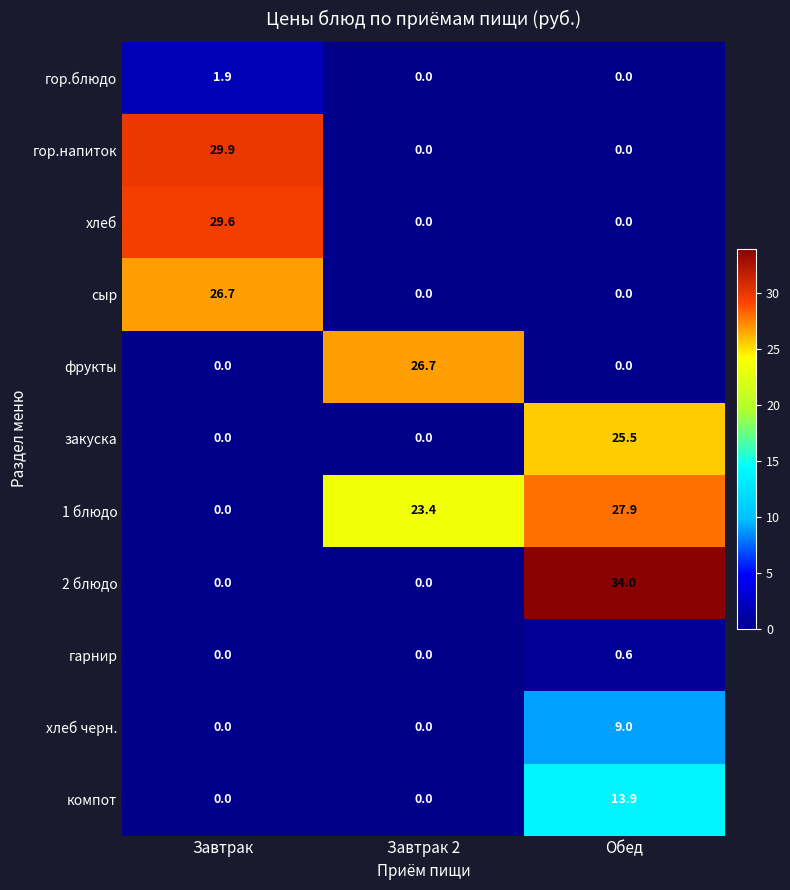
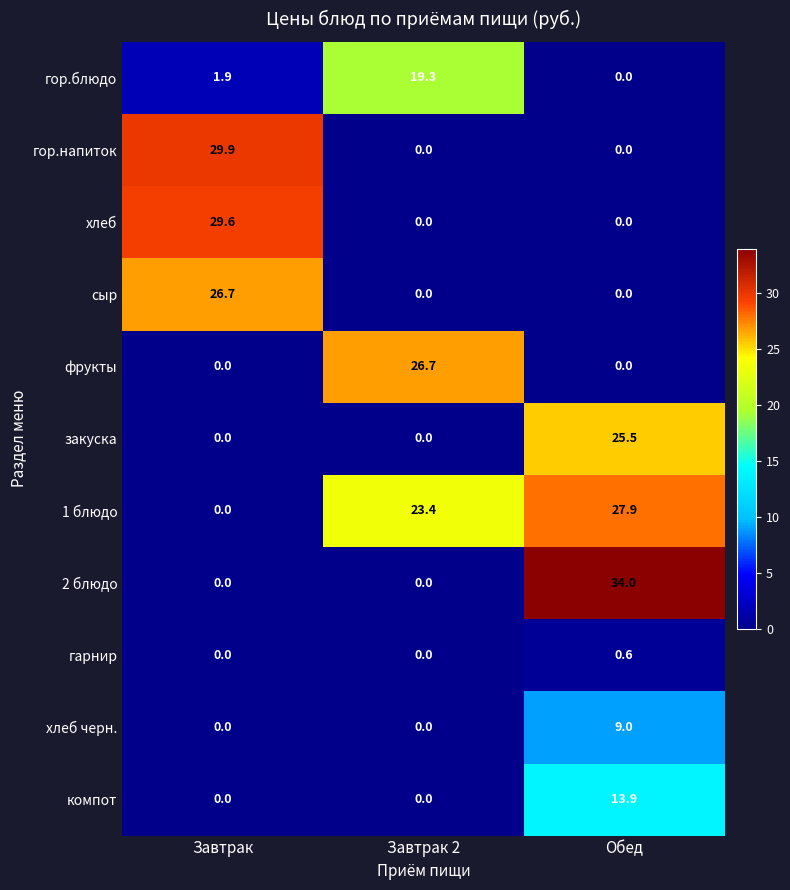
гор.блюдо, Завтрак 2: 0.0 -> 19.3
